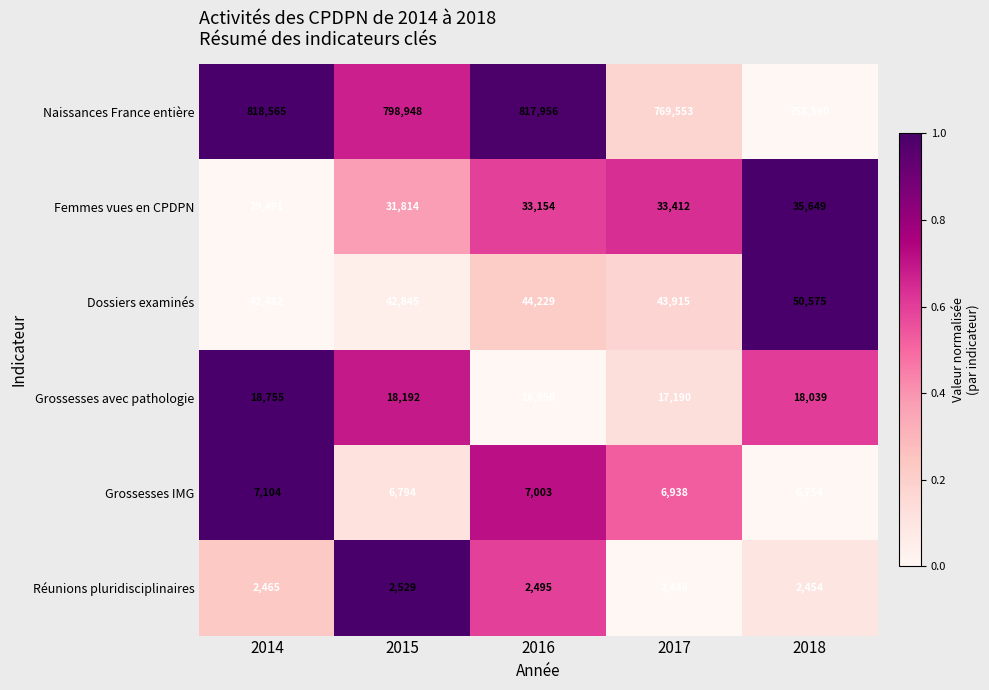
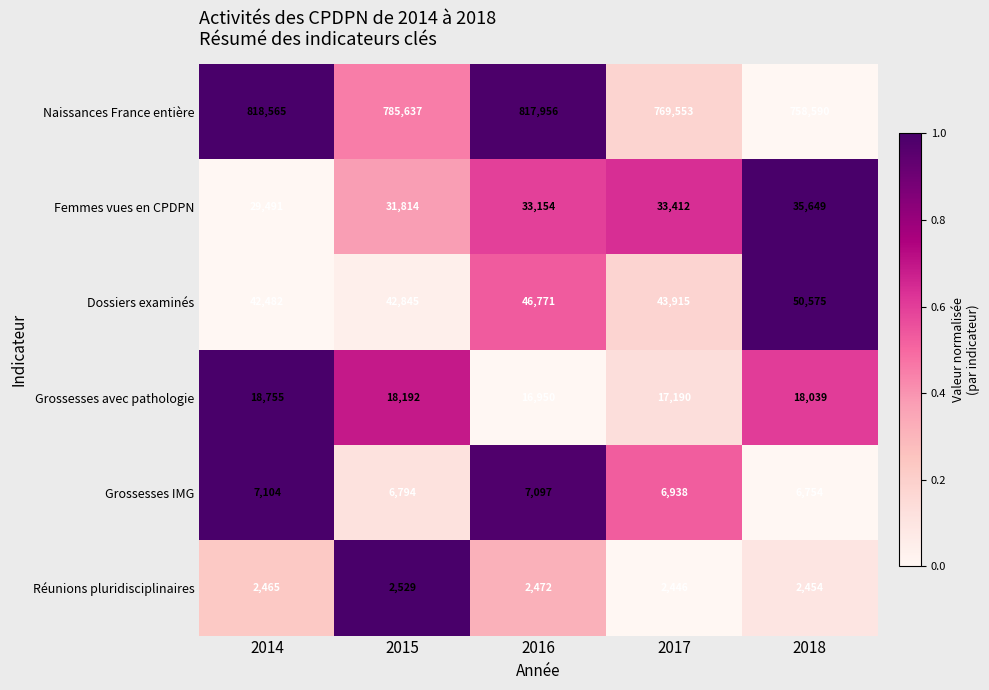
Naissances France entière, 2015: 798,948 -> 785,637
Dossiers examinés, 2016: 44,229 -> 46,771
Grossesses IMG, 2016: 7,003 -> 7,097
Réunions pluridisciplinaires, 2016: 2,495 -> 2,472
